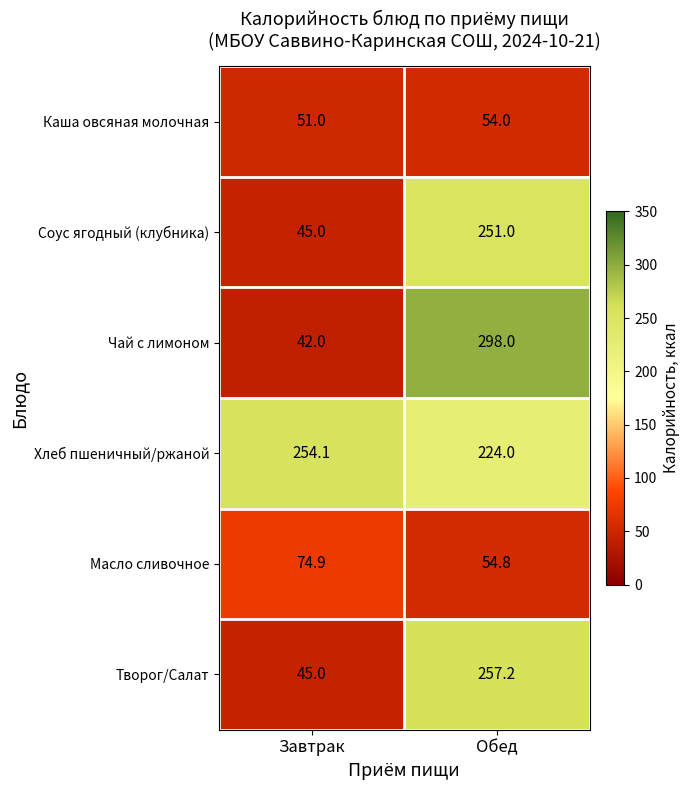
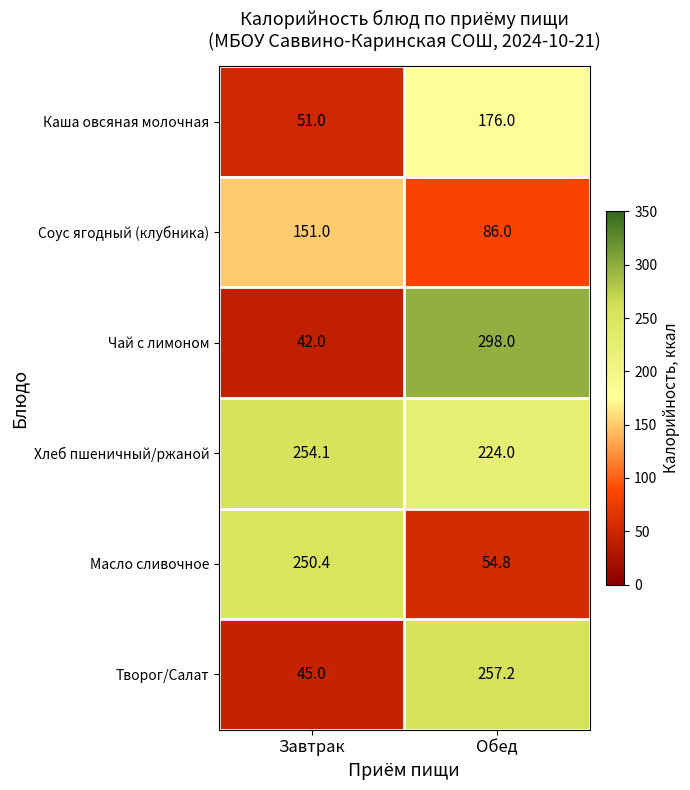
Каша овсяная молочная, Обед: 54.0 -> 176.0
Соус ягодный (клубника), Завтрак: 45.0 -> 151.0
Соус ягодный (клубника), Обед: 251.0 -> 86.0
Масло сливочное, Завтрак: 74.9 -> 250.4
